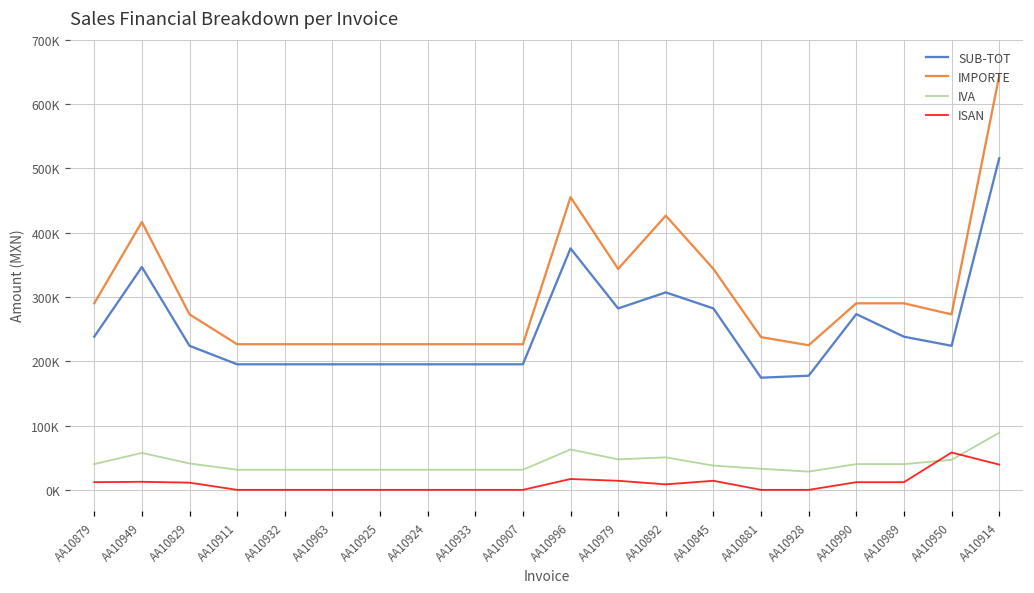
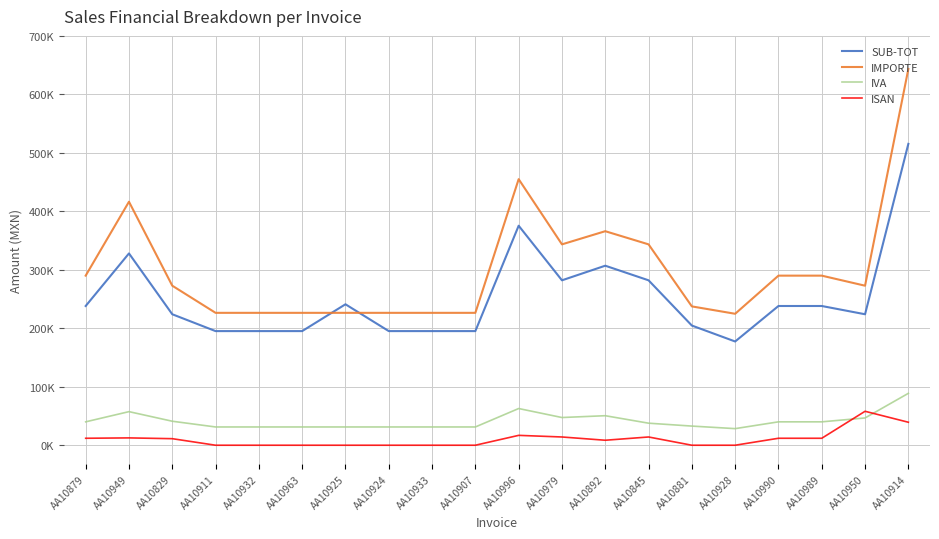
SUB-TOT, AA10949: 350000 -> 330000
SUB-TOT, AA10925: 200000 -> 240000
IMPORTE, AA10892: 430000 -> 370000
SUB-TOT, AA10881: 170000 -> 200000
SUB-TOT, AA10990: 270000 -> 240000
